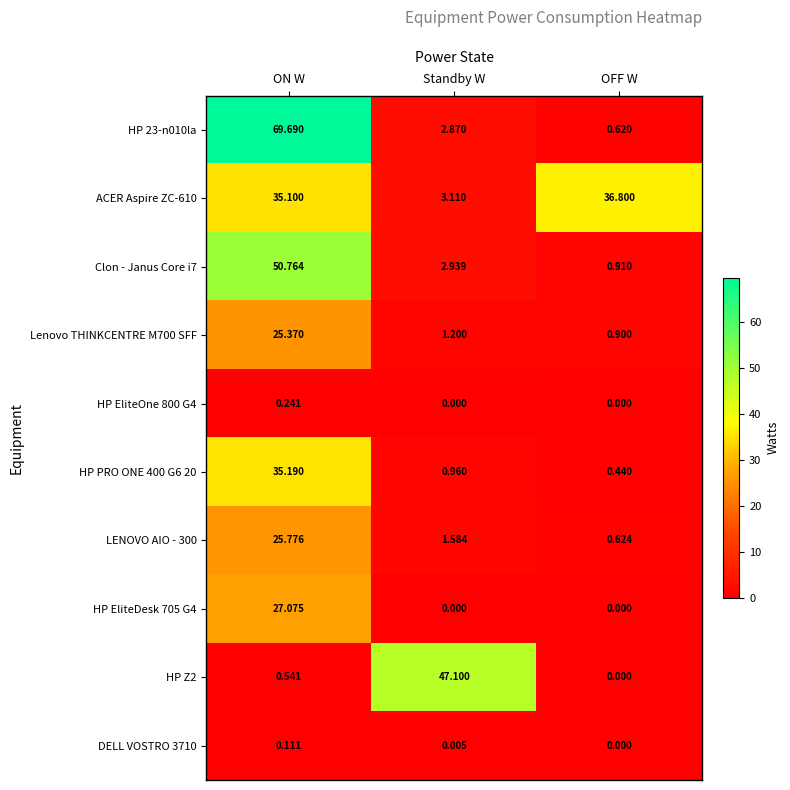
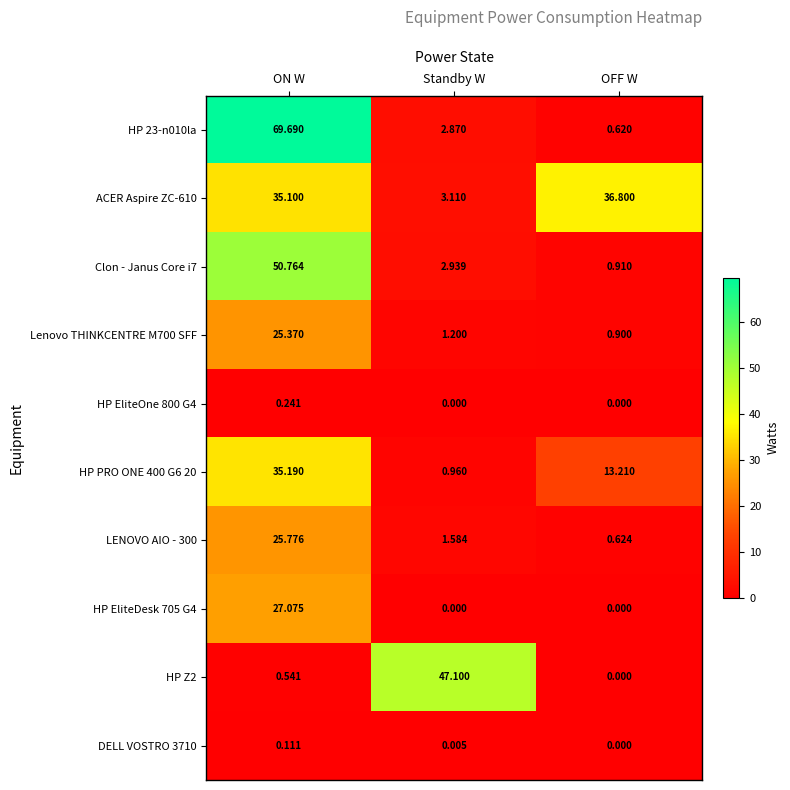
HP PRO ONE 400 G6 20, OFF W: 0.440 -> 13.210
